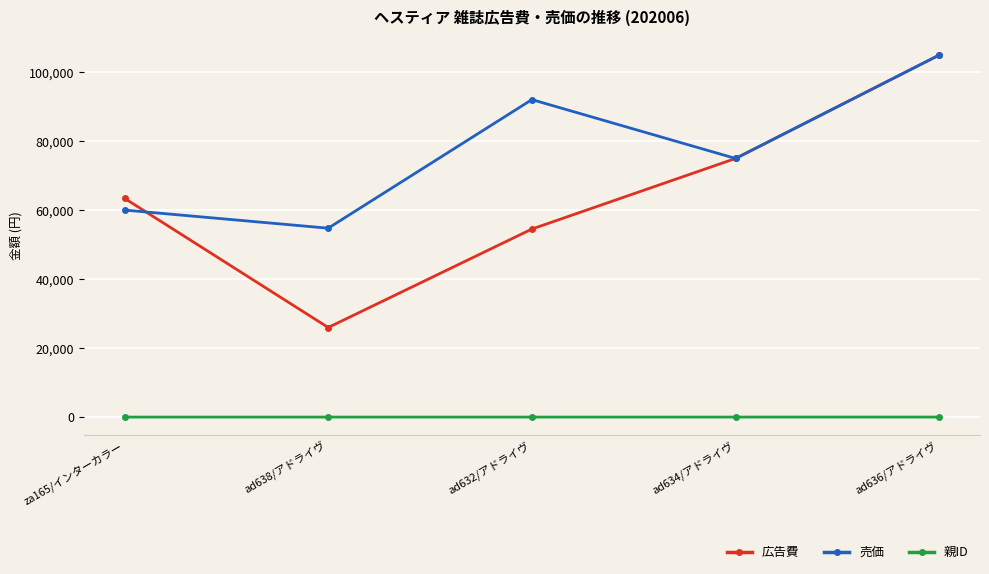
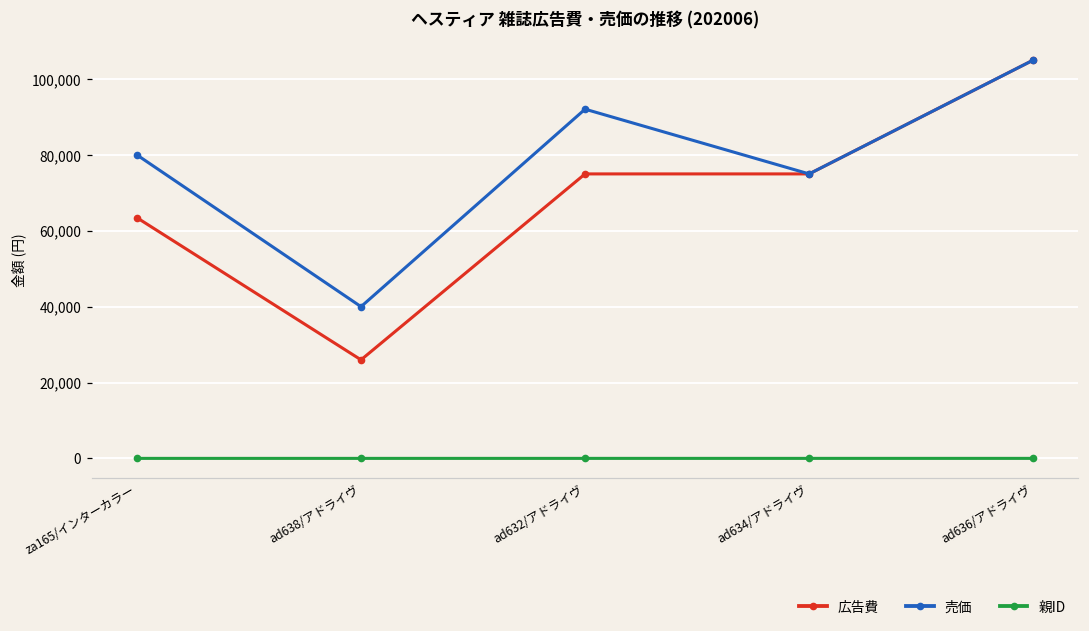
売価, za165/インターカラー: 60,000 -> 80,000
売価, ad638/アドライヴ: 55,000 -> 40,000
広告費, ad632/アドライヴ: 55,000 -> 75,000
